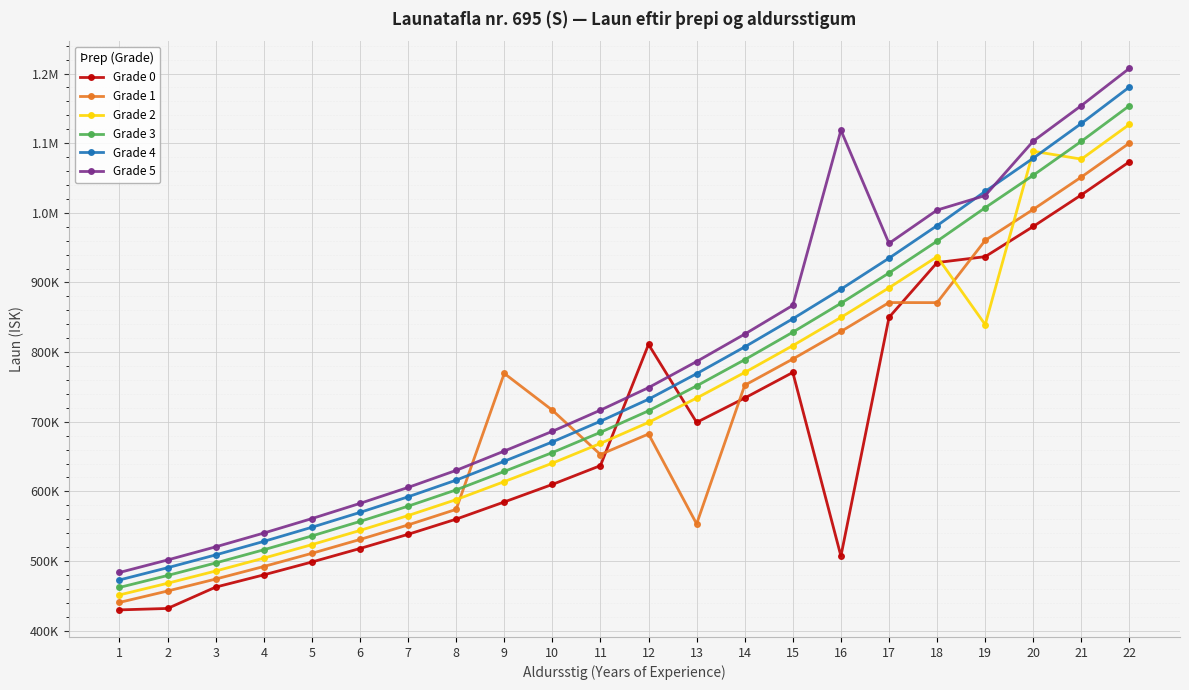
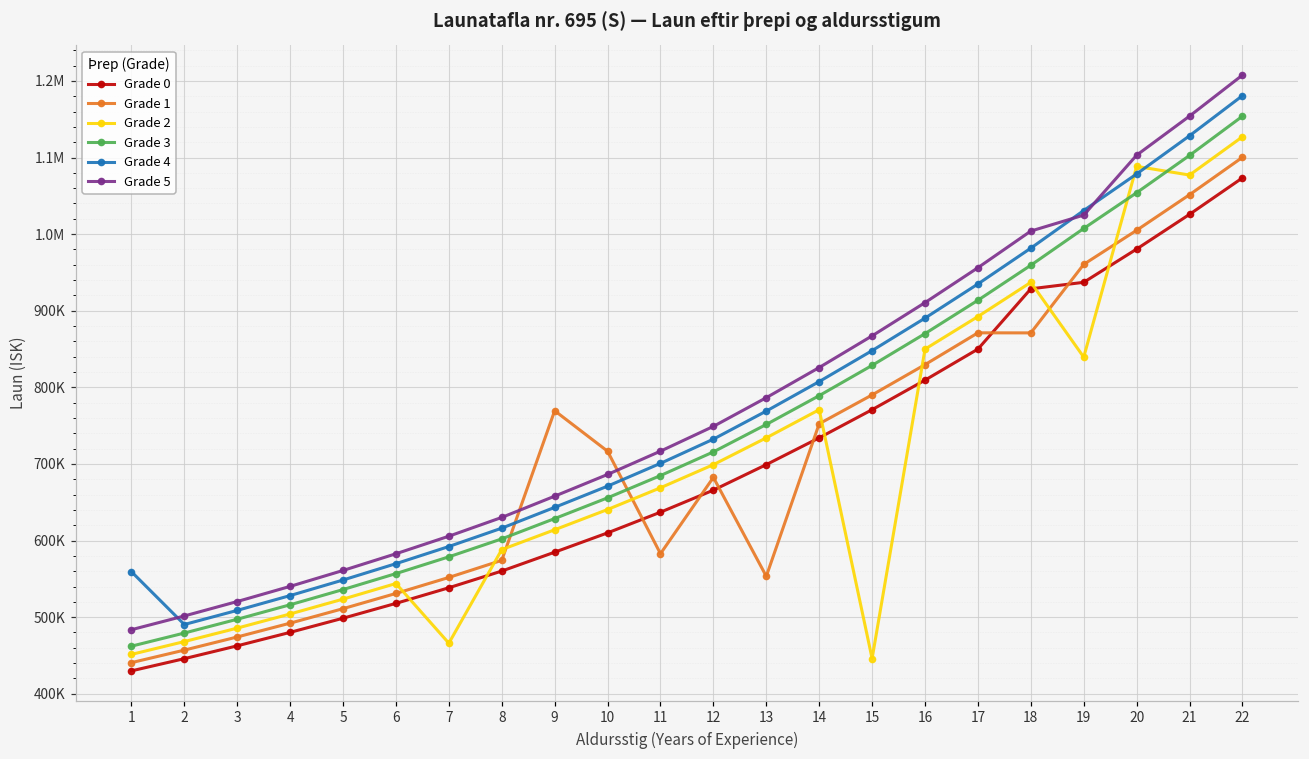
Grade 4, 1: 470000 -> 560000
Grade 0, 2: 430000 -> 450000
Grade 2, 7: 570000 -> 470000
Grade 1, 11: 650000 -> 580000
Grade 0, 12: 810000 -> 670000
Grade 2, 15: 810000 -> 450000
Grade 0, 16: 510000 -> 810000
Grade 5, 16: 1120000 -> 910000
